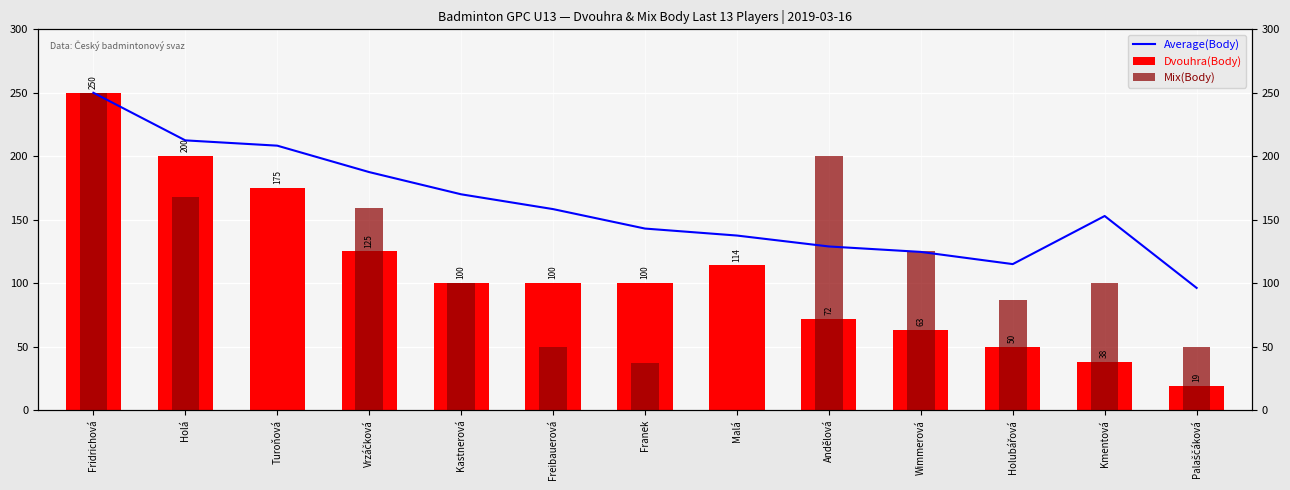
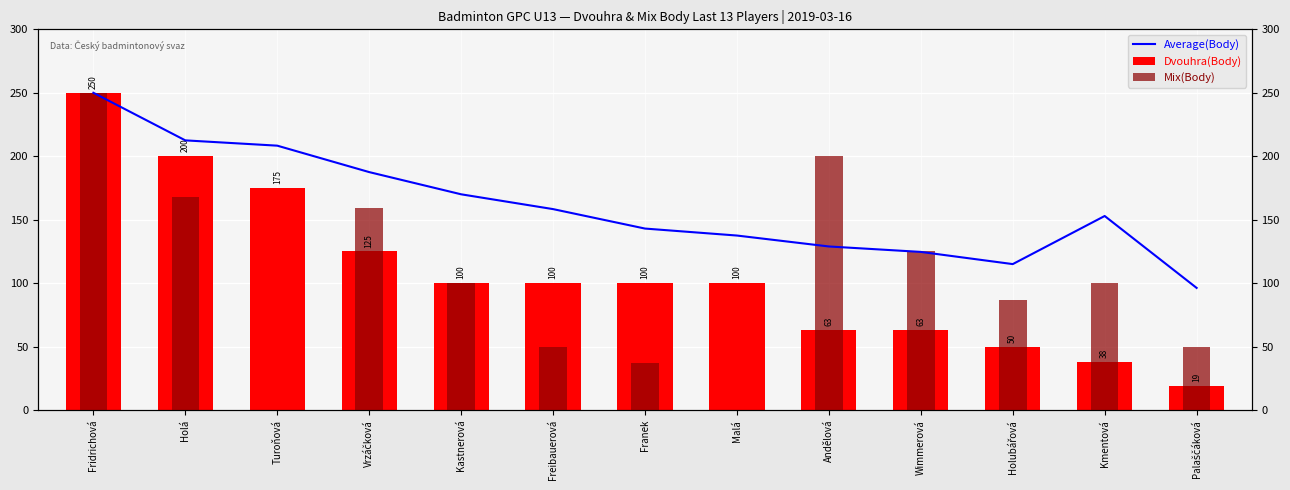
Dvouhra(Body), Malá: 114 -> 100
Dvouhra(Body), Andělová: 72 -> 63
